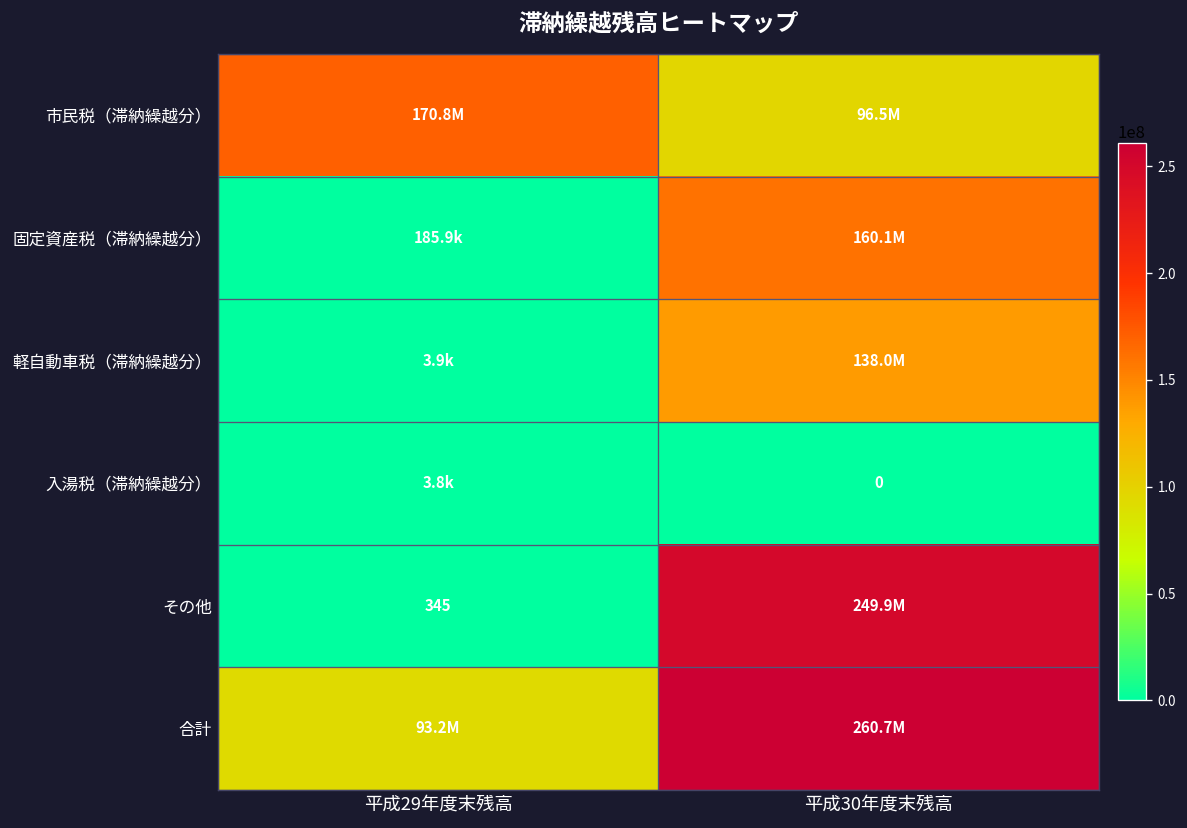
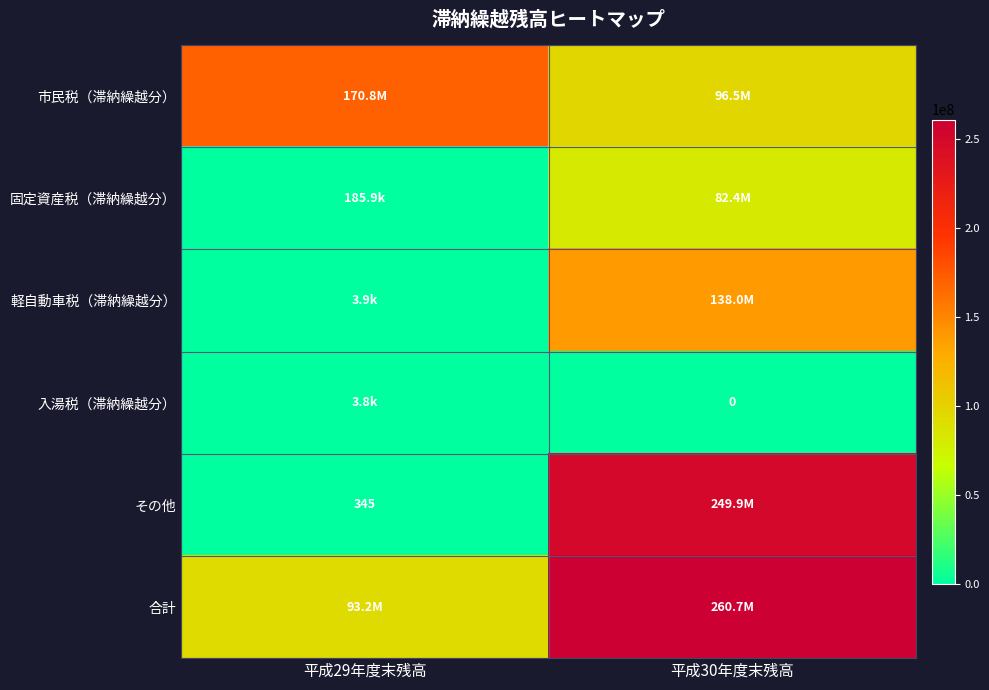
固定資産税（滞納繰越分）, 平成30年度末残高: 160.1M -> 82.4M
